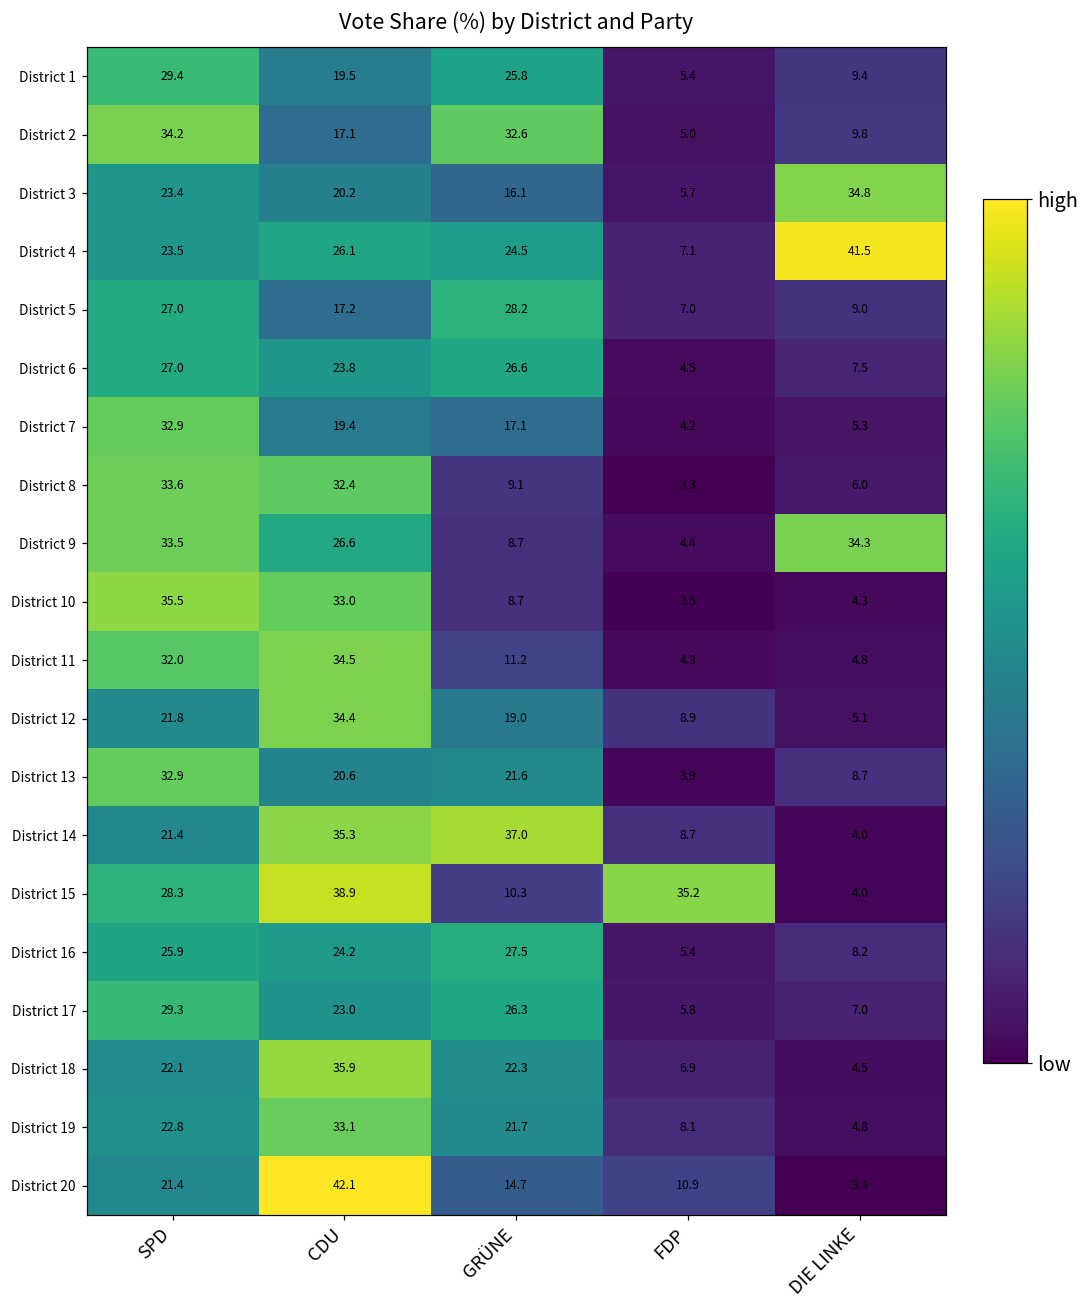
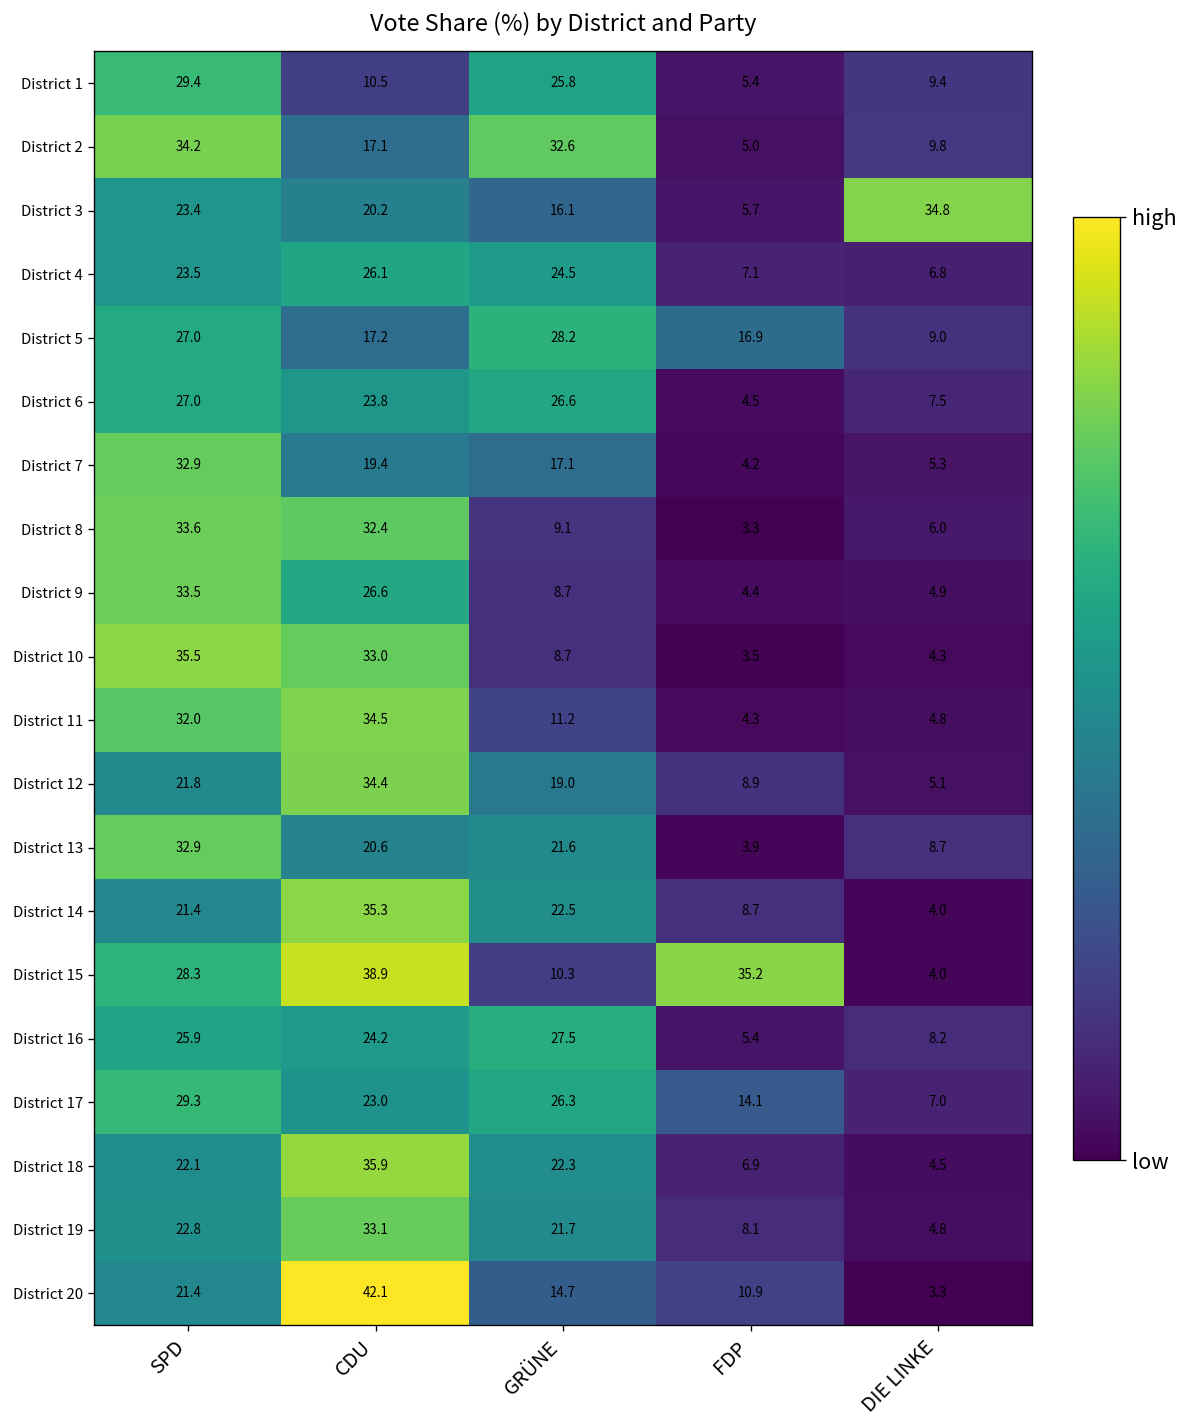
District 1, CDU: 19.5 -> 10.5
District 4, DIE LINKE: 41.5 -> 6.8
District 5, FDP: 7.0 -> 16.9
District 9, DIE LINKE: 34.3 -> 4.9
District 14, GRÜNE: 37.0 -> 22.5
District 17, FDP: 5.8 -> 14.1
